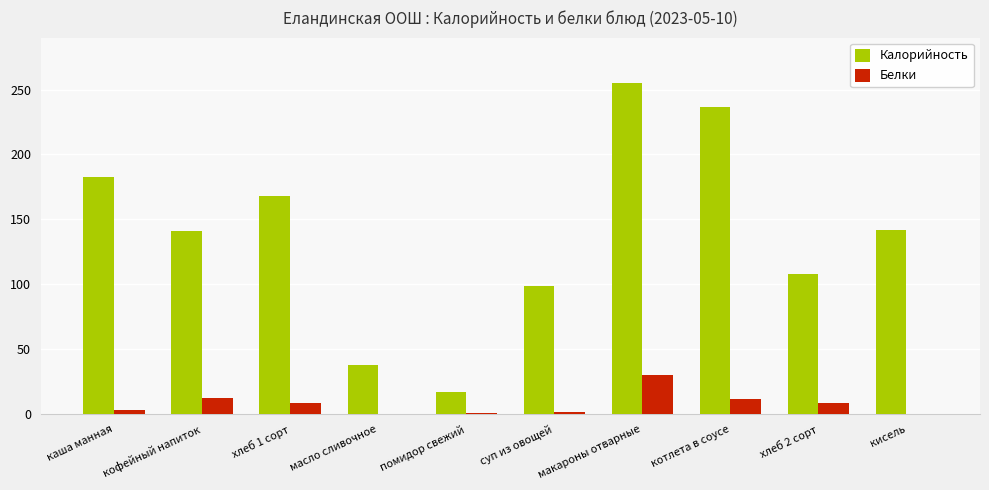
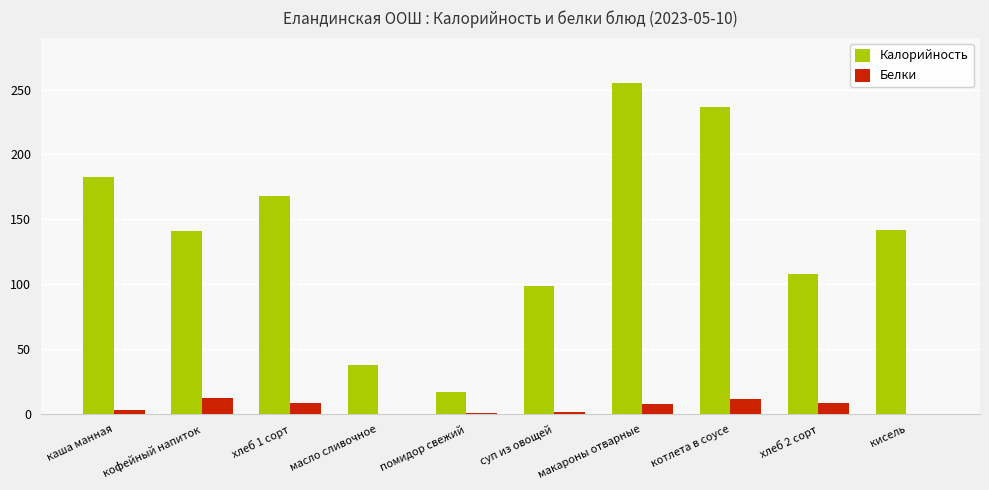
Белки, макароны отварные: 30 -> 8
